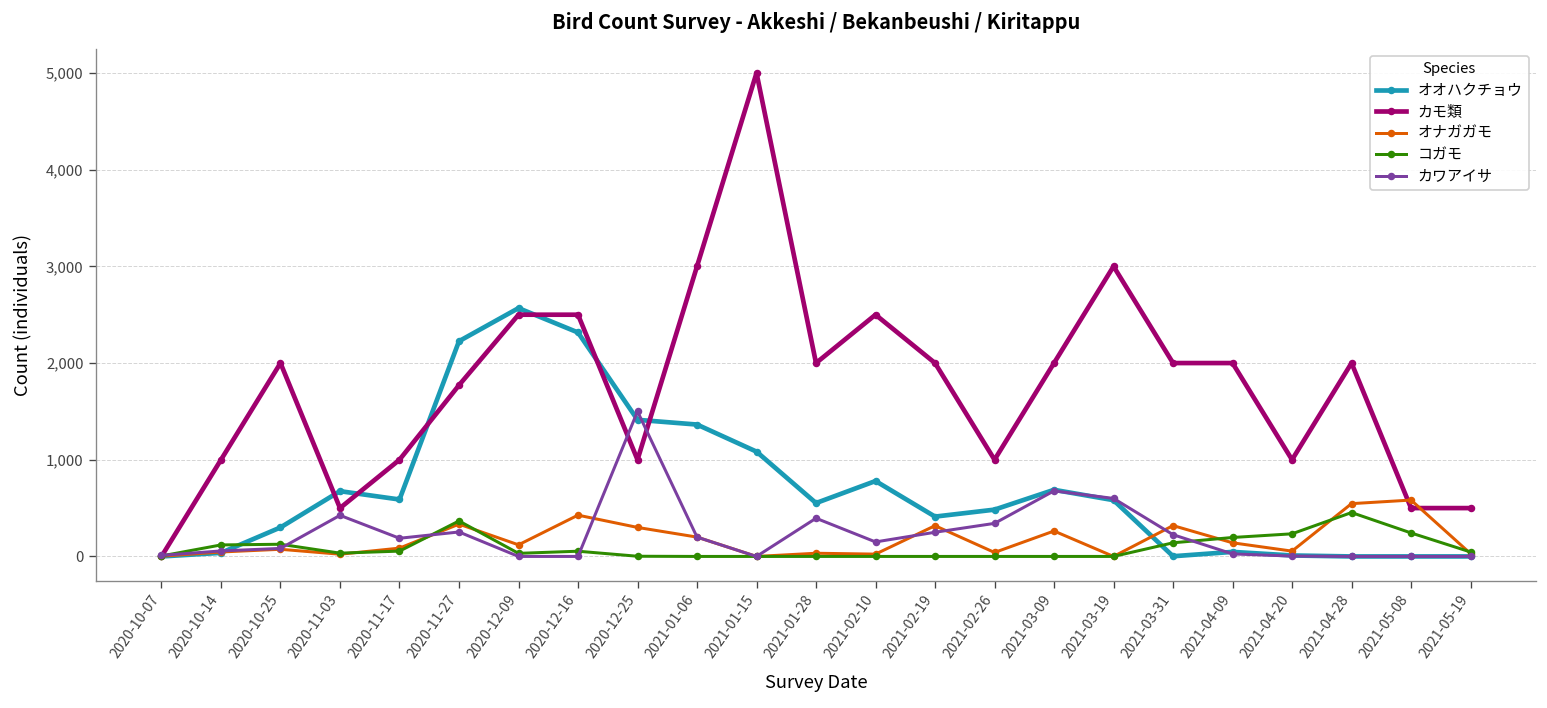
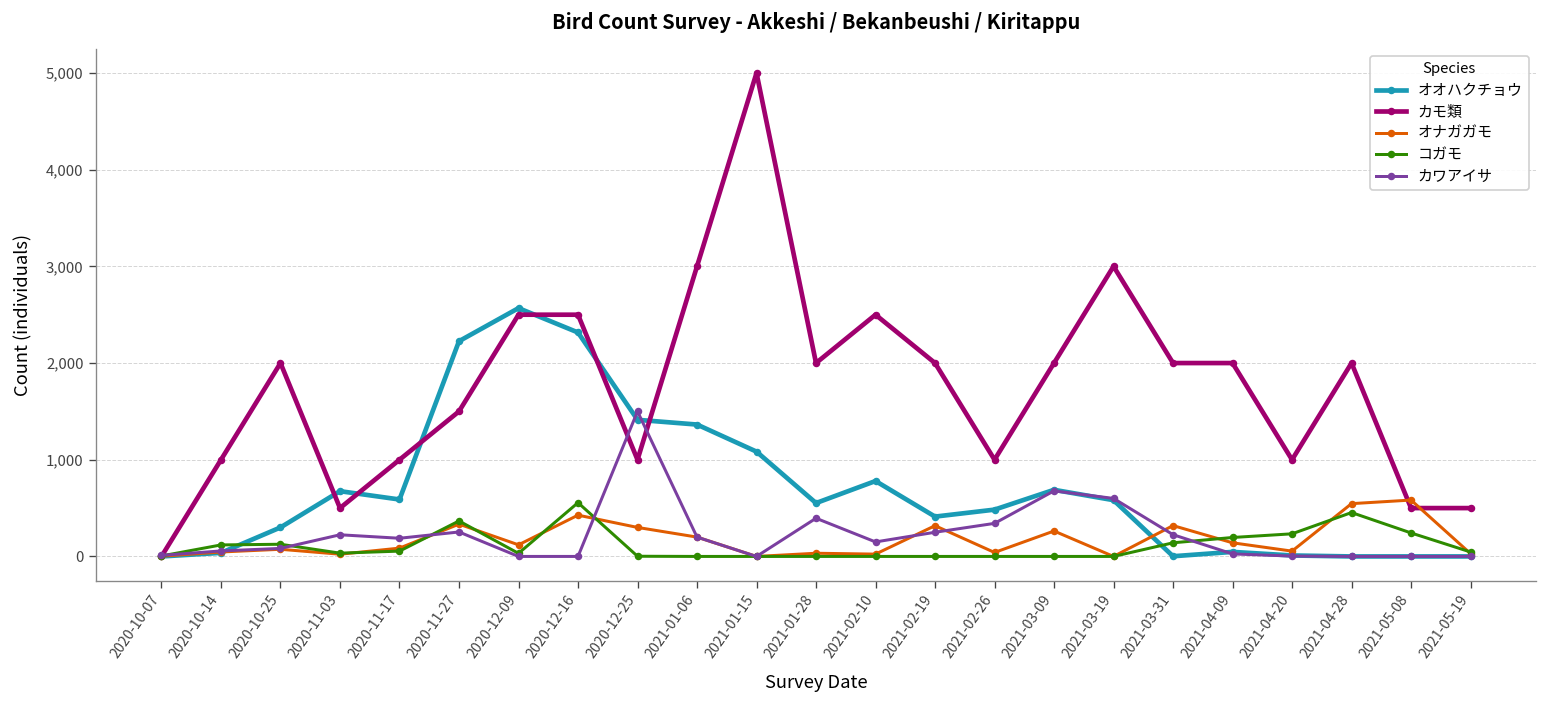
カワアイサ, 2020-11-03: 400 -> 200
カモ類, 2020-11-27: 1,800 -> 1,500
コガモ, 2020-12-16: 100 -> 600
